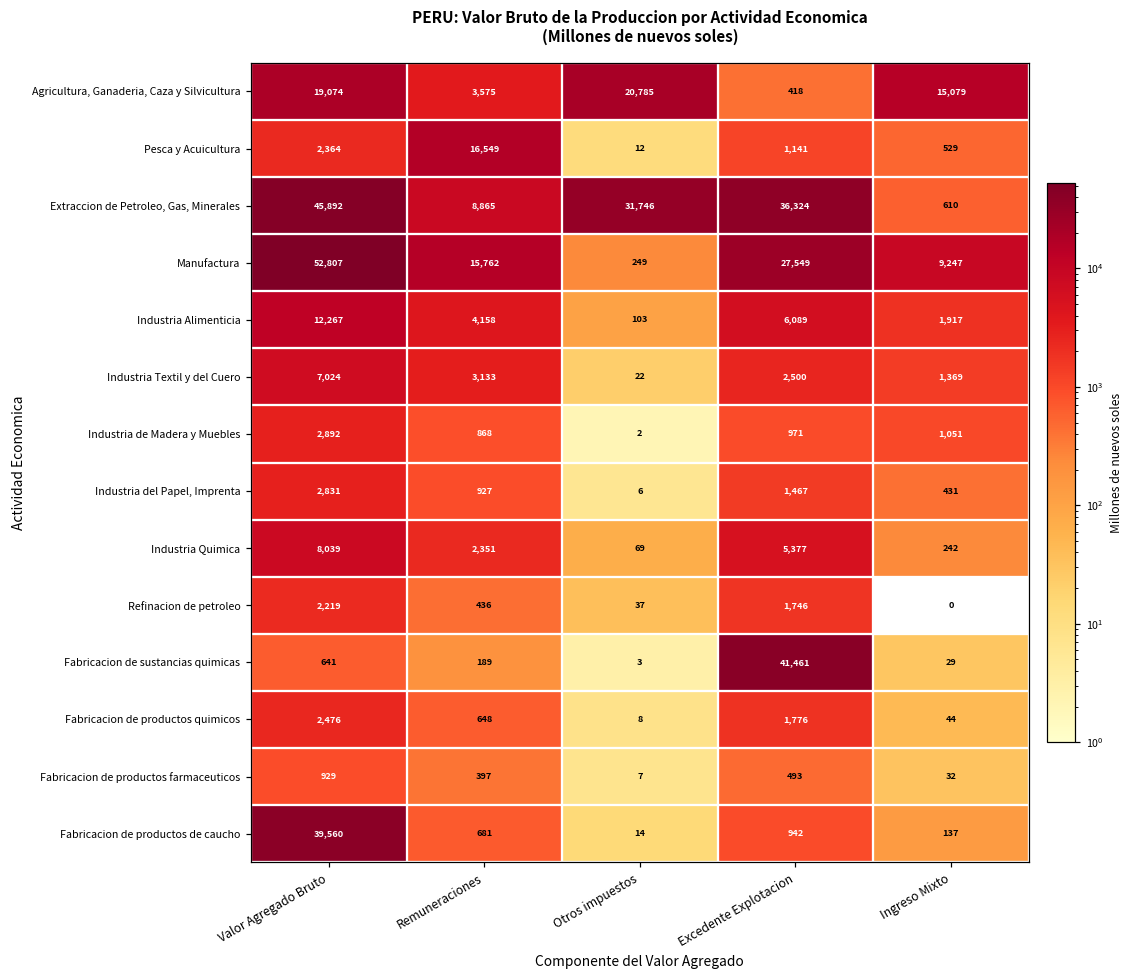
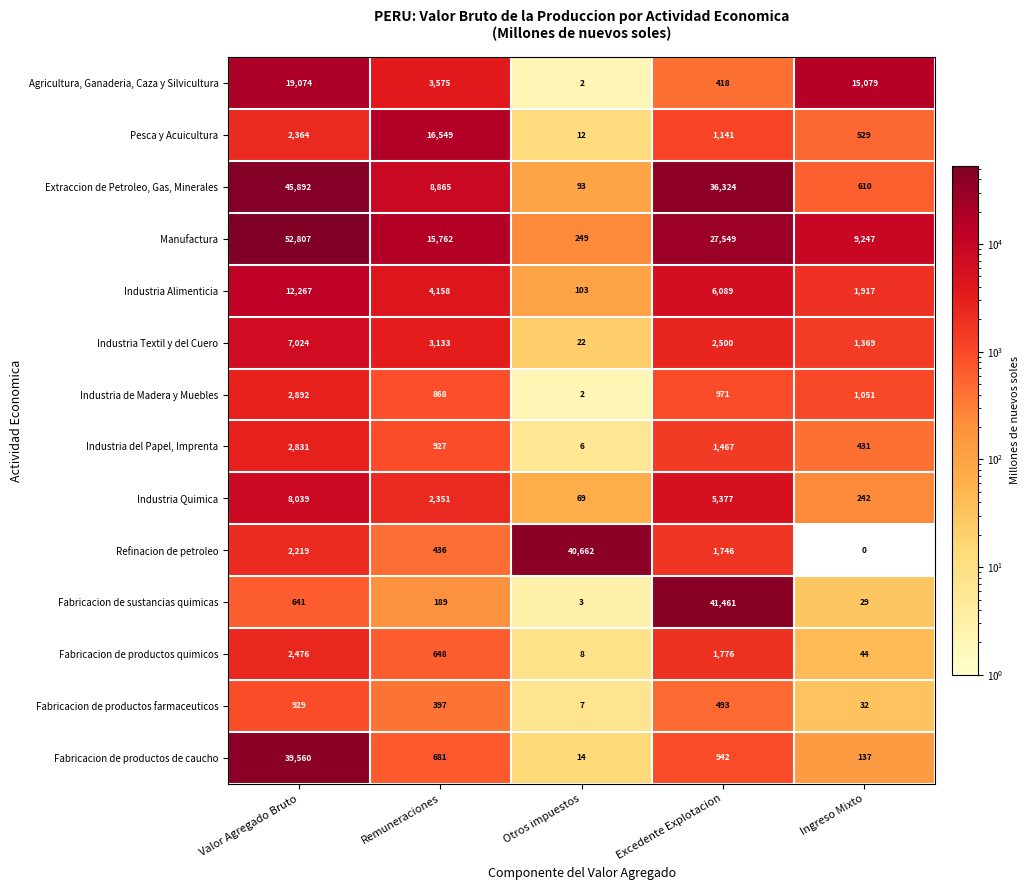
Agricultura, Ganaderia, Caza y Silvicultura, Otros impuestos: 20,785 -> 2
Extraccion de Petroleo, Gas, Minerales, Otros impuestos: 31,746 -> 93
Refinacion de petroleo, Otros impuestos: 37 -> 40,662
